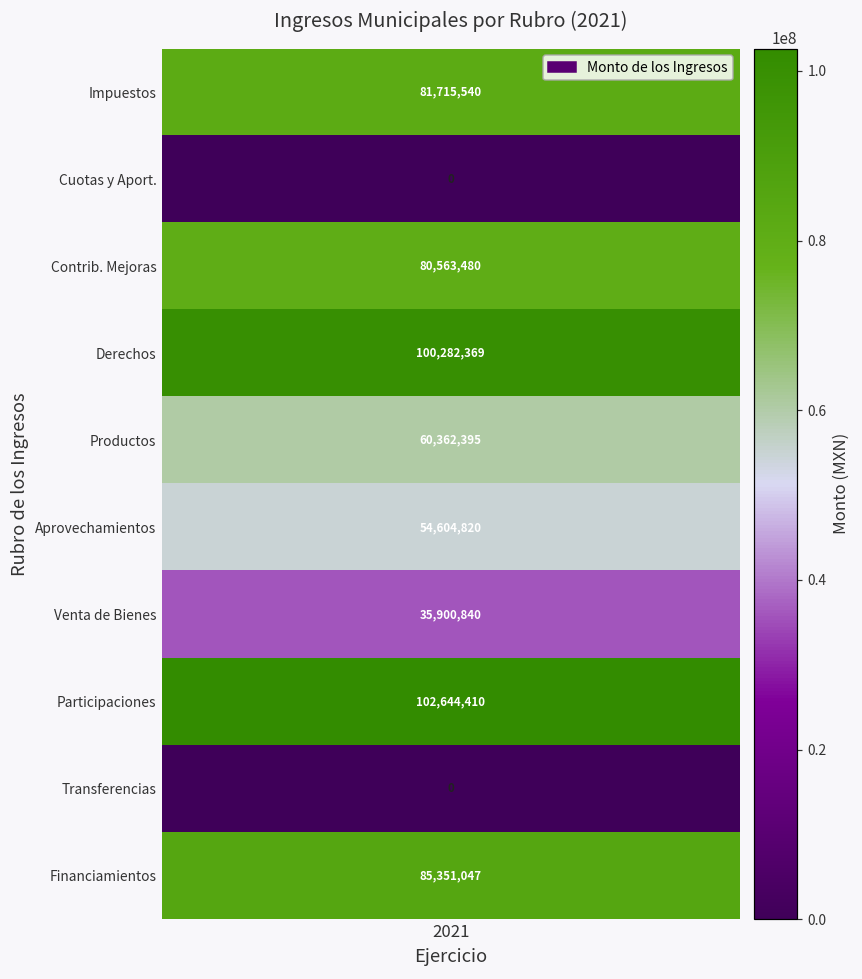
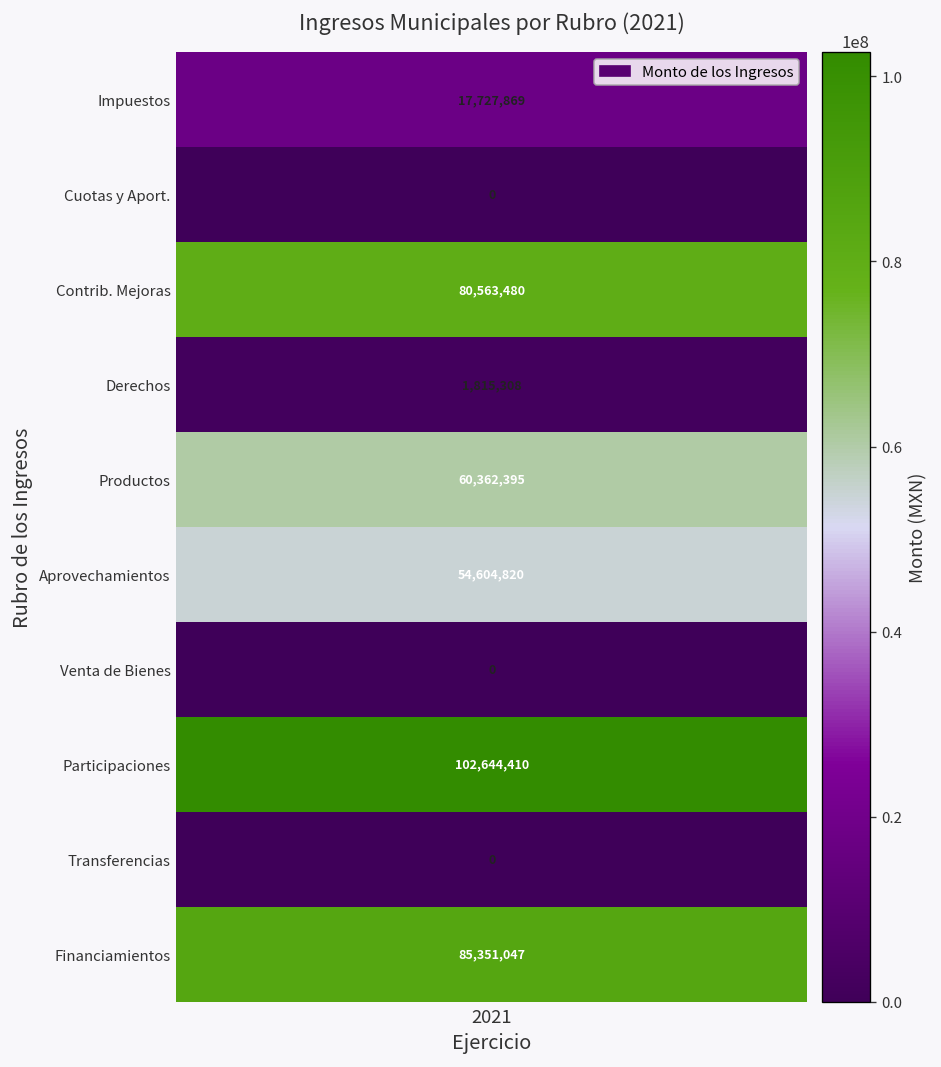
Impuestos, 2021: 81,715,540 -> 17,727,869
Derechos, 2021: 100,282,369 -> 1,815,308
Venta de Bienes, 2021: 35,900,840 -> 0
